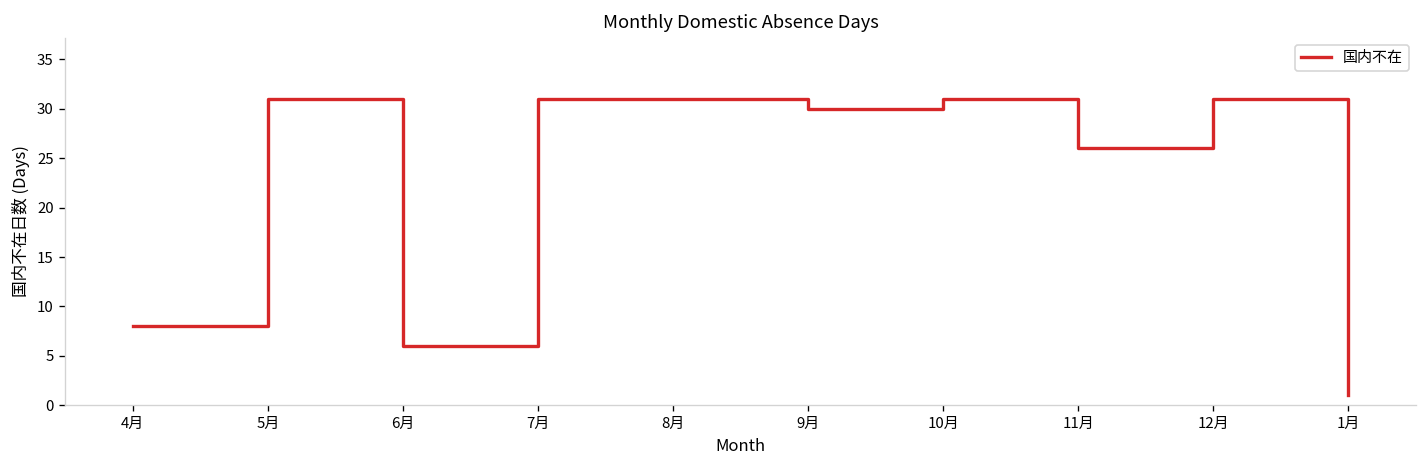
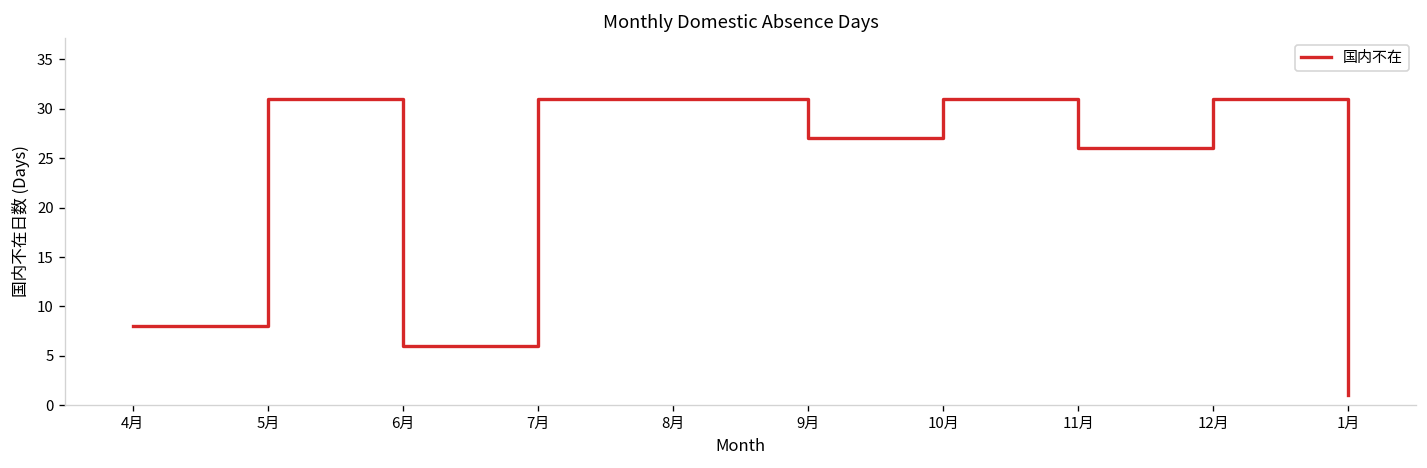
9月: 30 -> 27
